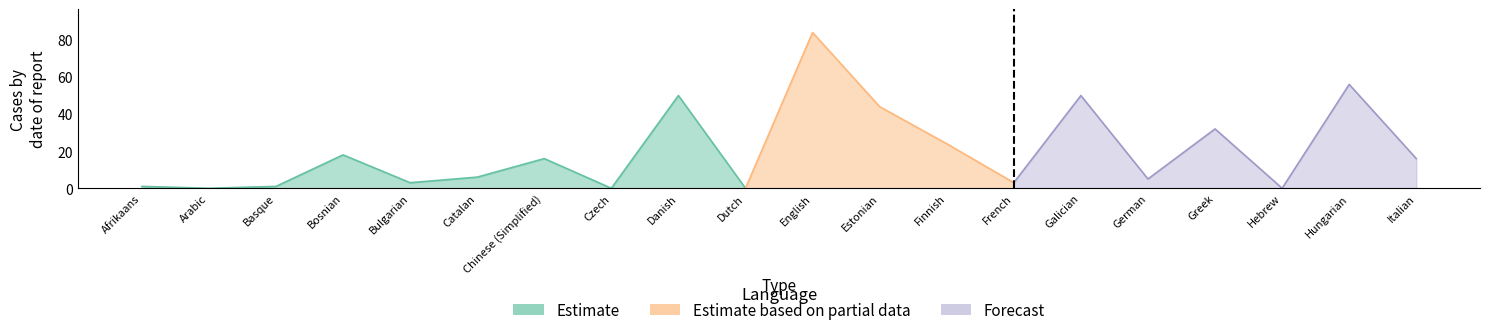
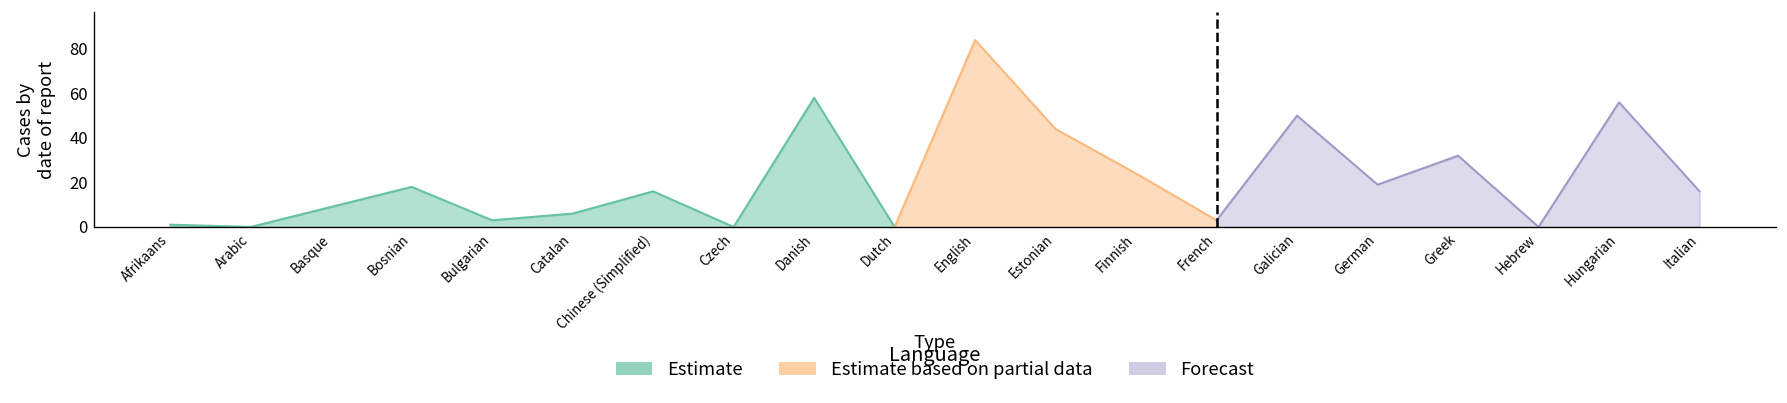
Estimate, Basque: 1 -> 9
Estimate, Danish: 50 -> 58
Forecast, German: 5 -> 19
